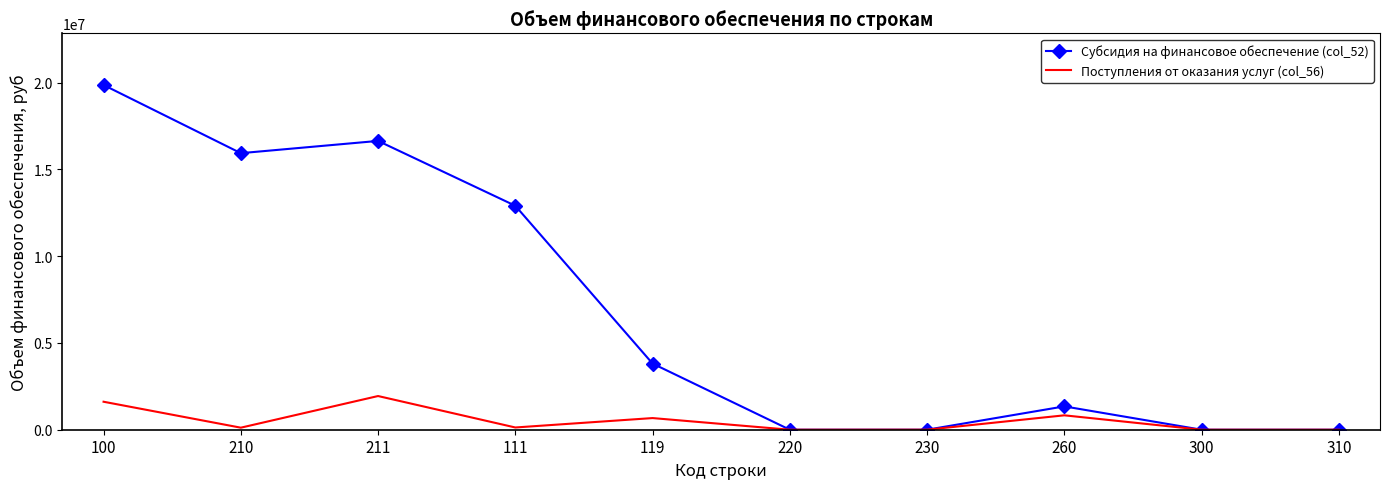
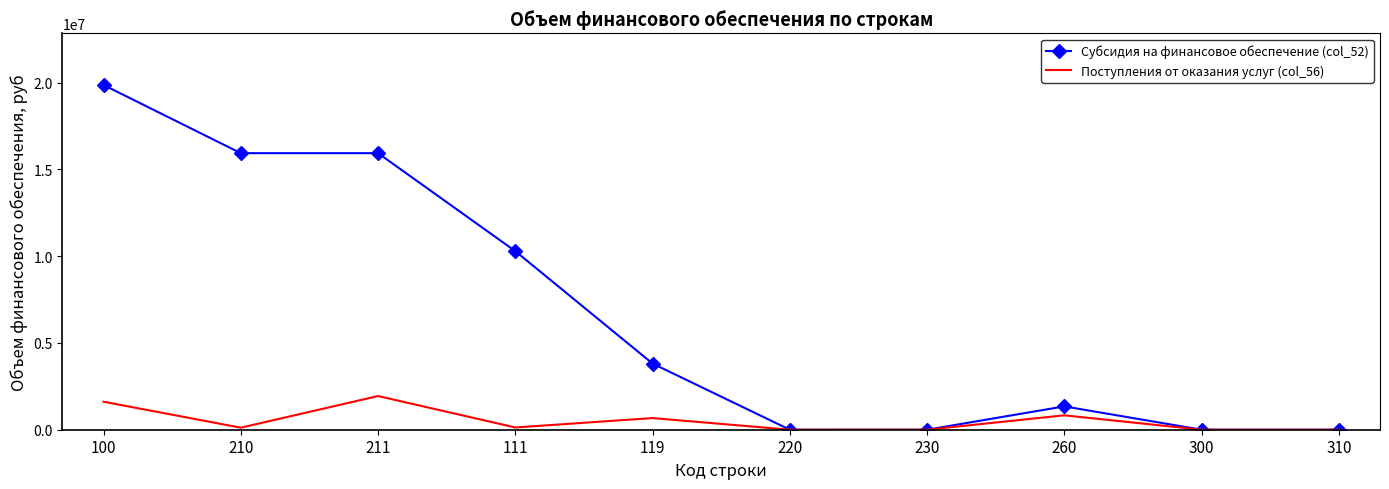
Субсидия на финансовое обеспечение (col_52), 211: 16600000 -> 15900000
Субсидия на финансовое обеспечение (col_52), 111: 12900000 -> 10300000
